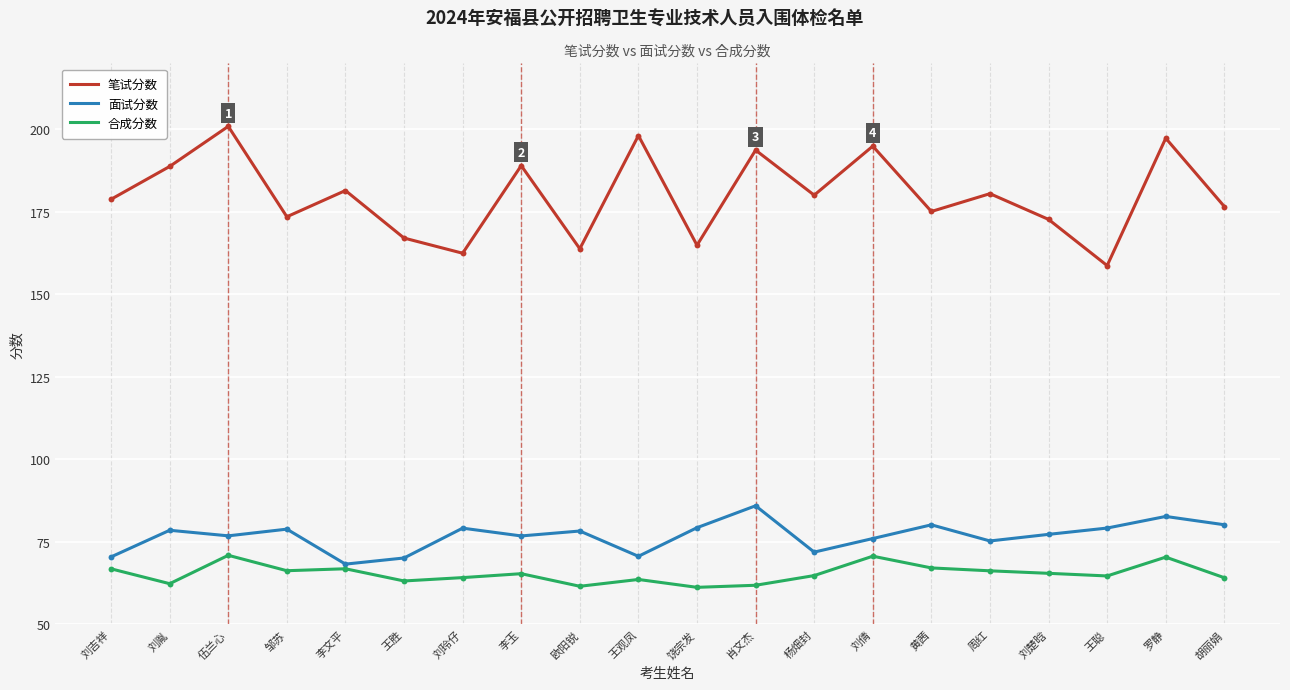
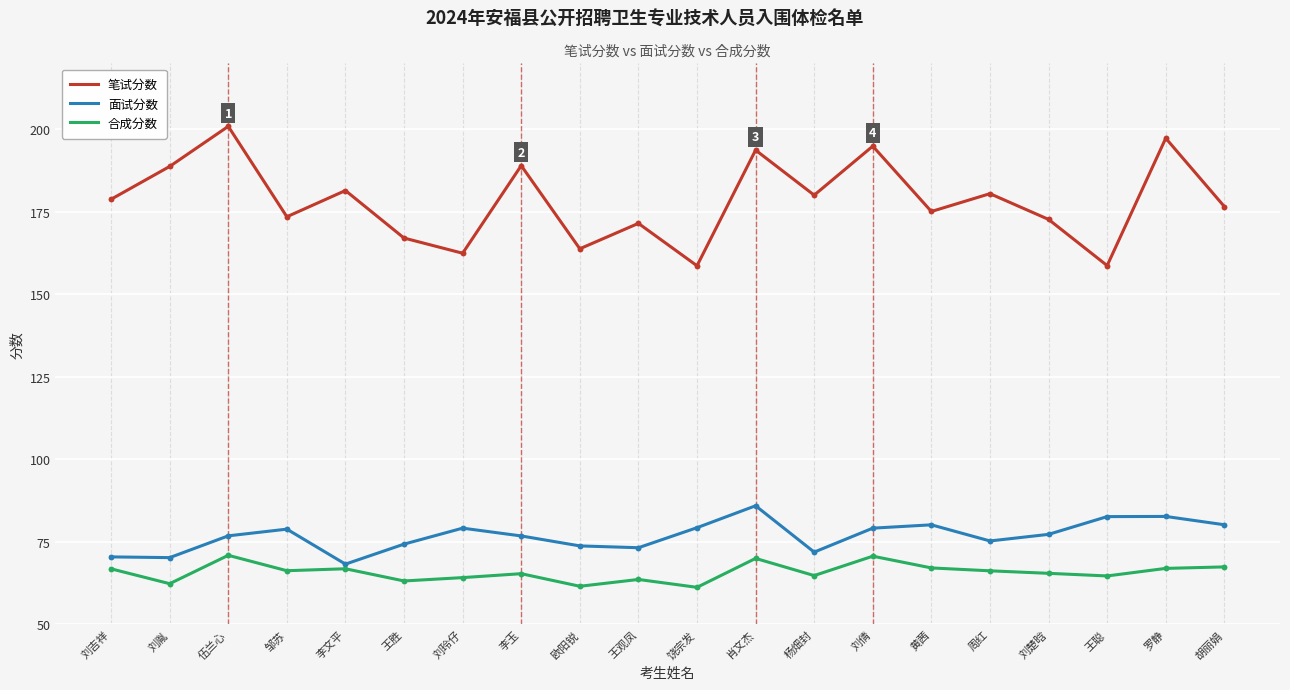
面试分数, 刘胤: 78 -> 70
面试分数, 王胜: 70 -> 74
面试分数, 欧阳锐: 78 -> 74
笔试分数, 王观凤: 198 -> 172
面试分数, 王观凤: 71 -> 73
笔试分数, 饶宗发: 165 -> 159
合成分数, 肖文杰: 62 -> 70
面试分数, 刘倩: 76 -> 79
面试分数, 王聪: 79 -> 83
合成分数, 罗静: 70 -> 67
合成分数, 胡丽娟: 64 -> 67
